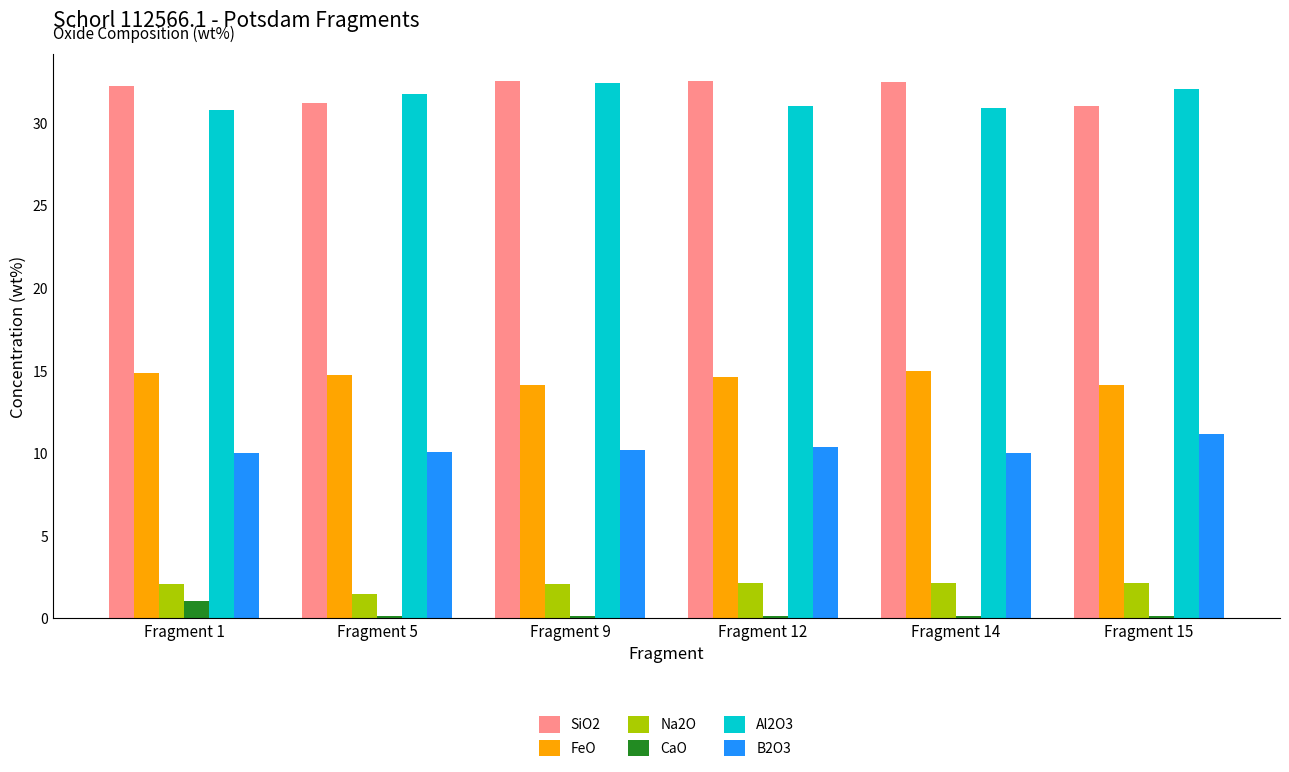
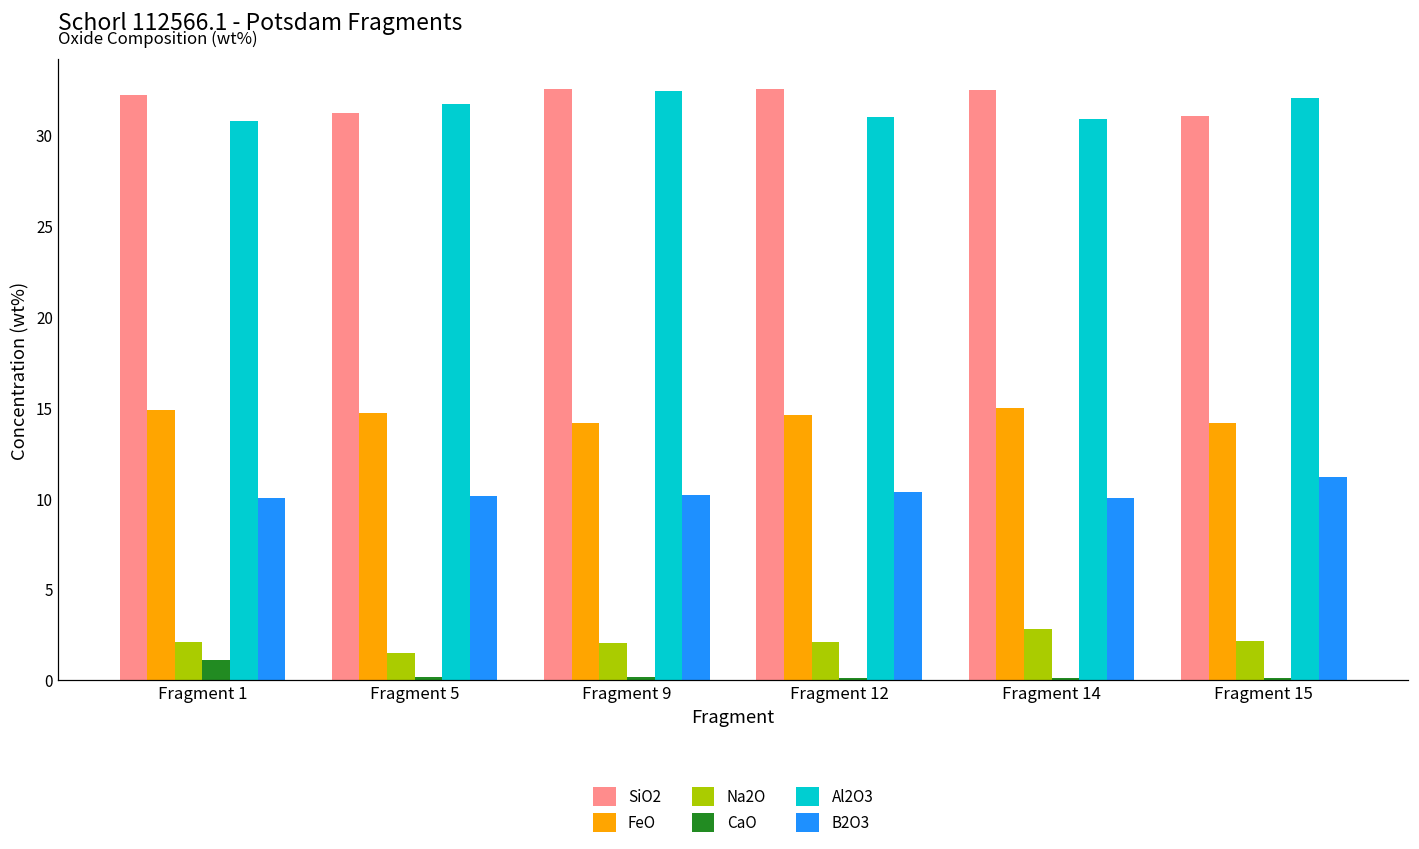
Na2O, Fragment 14: 2.1 -> 2.8
